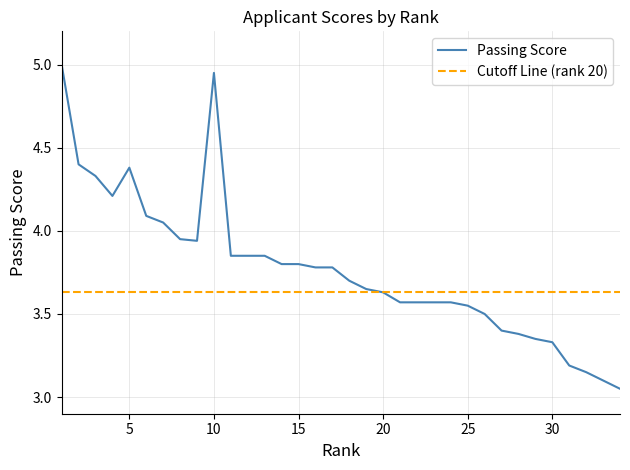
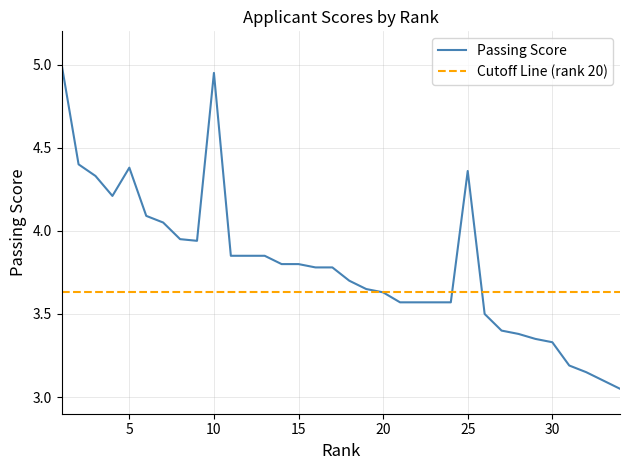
Passing Score, 25: 3.55 -> 4.36
